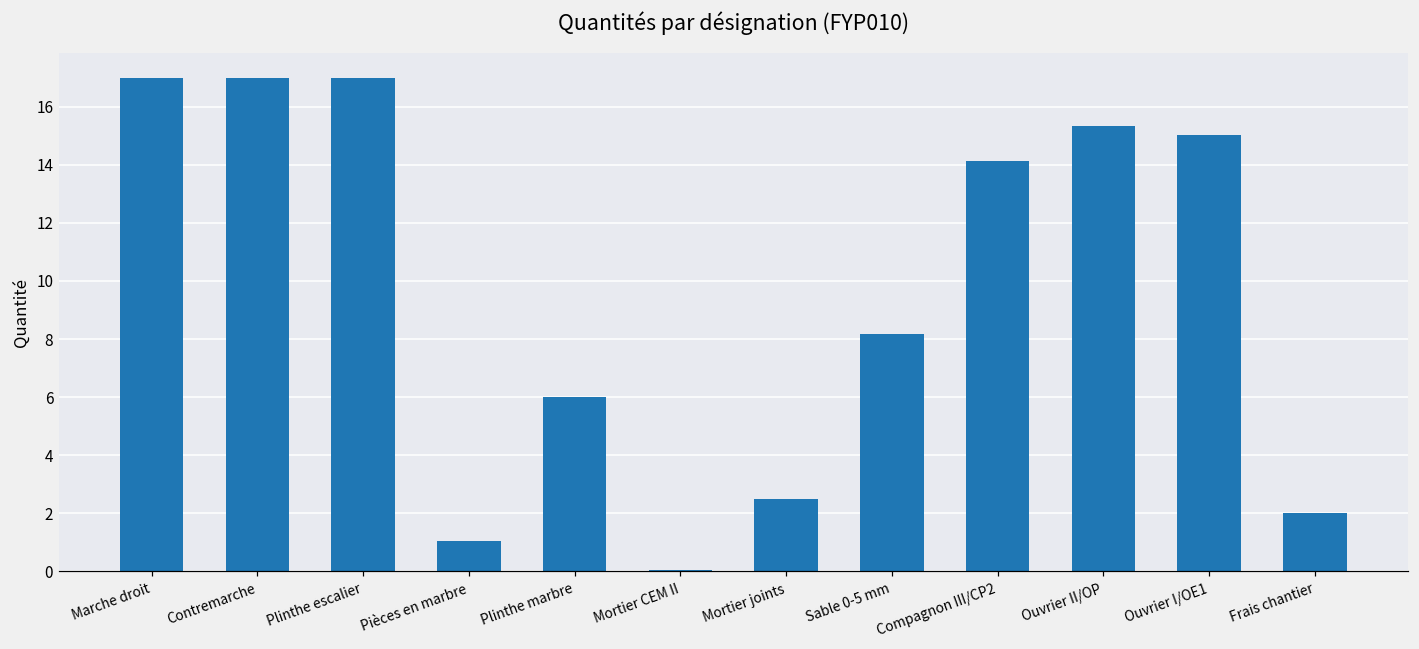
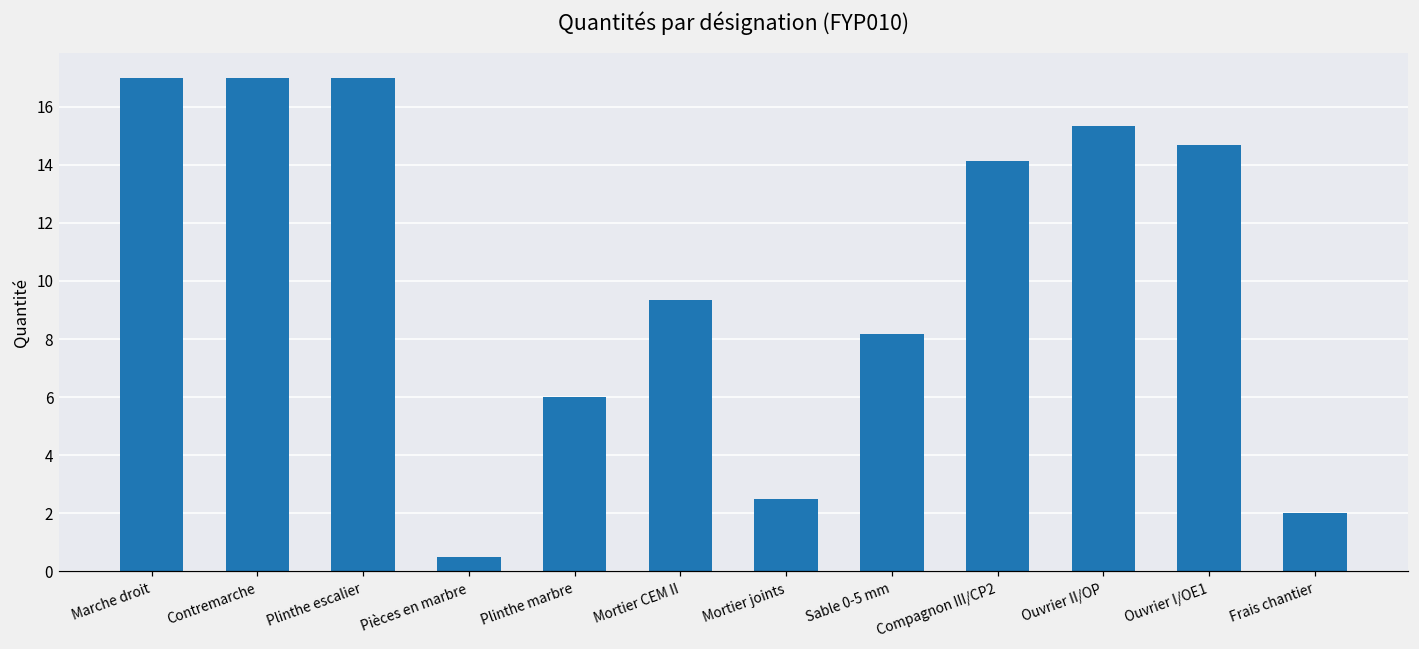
Pièces en marbre: 1.1 -> 0.5
Mortier CEM II: 0.0 -> 9.3
Ouvrier I/OE1: 15.0 -> 14.7
